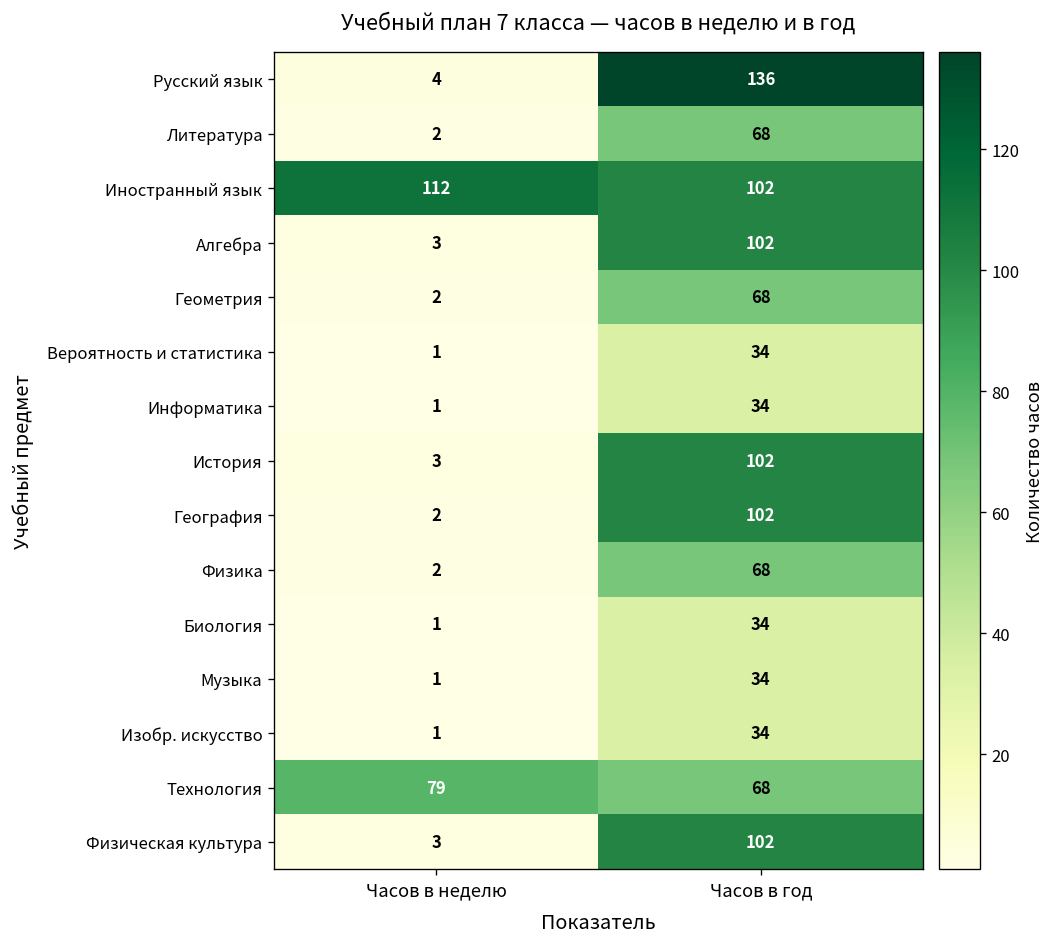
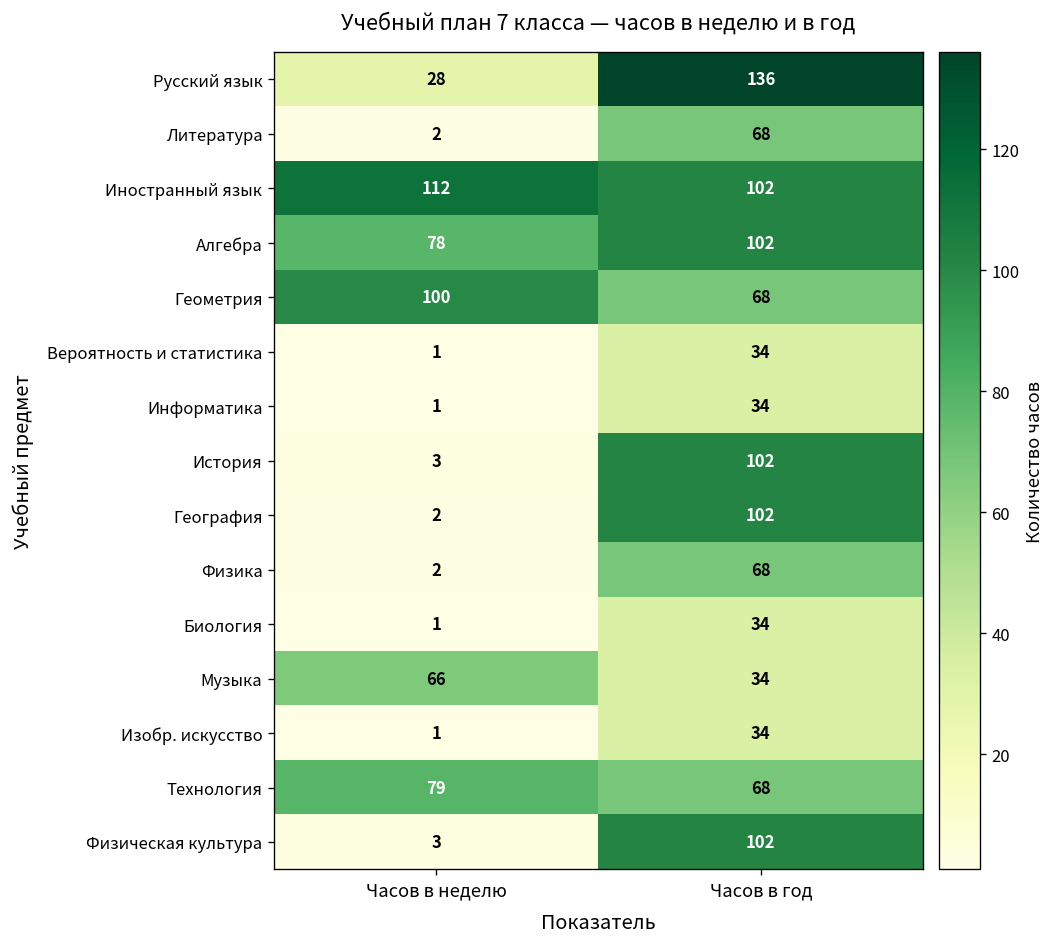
Русский язык, Часов в неделю: 4 -> 28
Алгебра, Часов в неделю: 3 -> 78
Геометрия, Часов в неделю: 2 -> 100
Музыка, Часов в неделю: 1 -> 66
